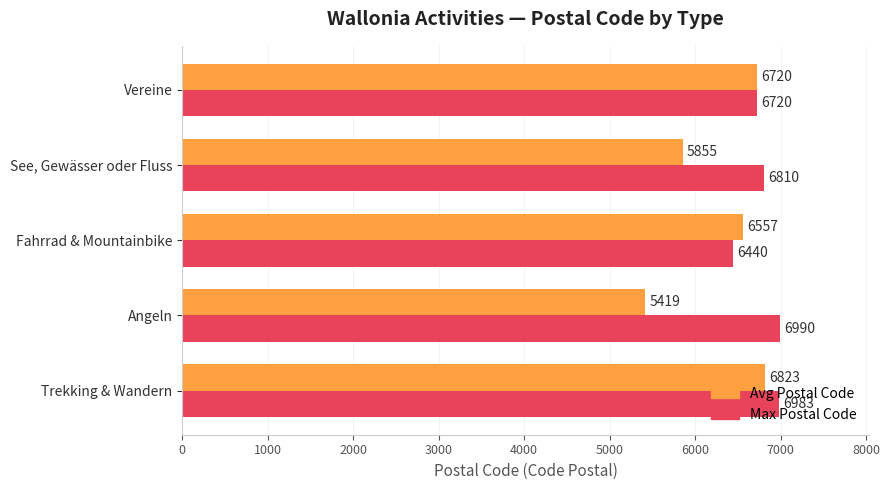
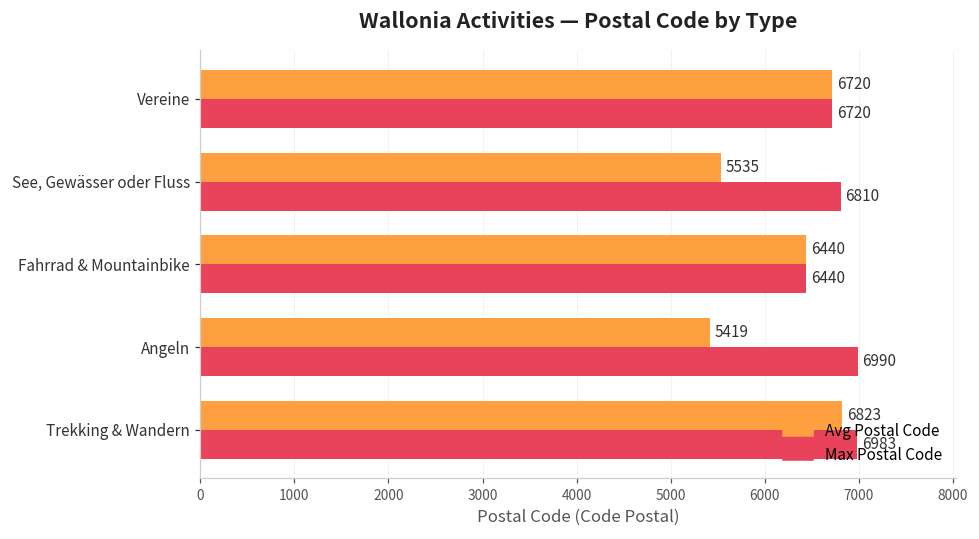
Avg Postal Code, See, Gewässer oder Fluss: 5855 -> 5535
Avg Postal Code, Fahrrad & Mountainbike: 6557 -> 6440
